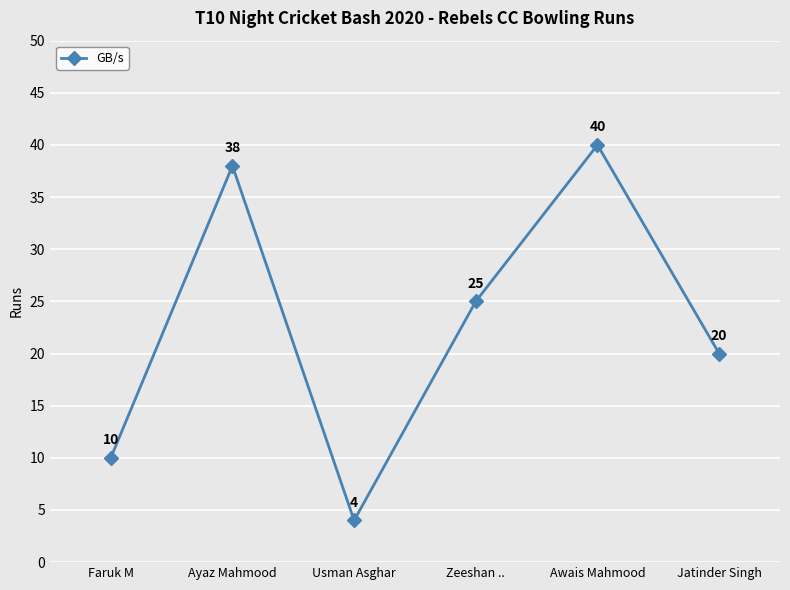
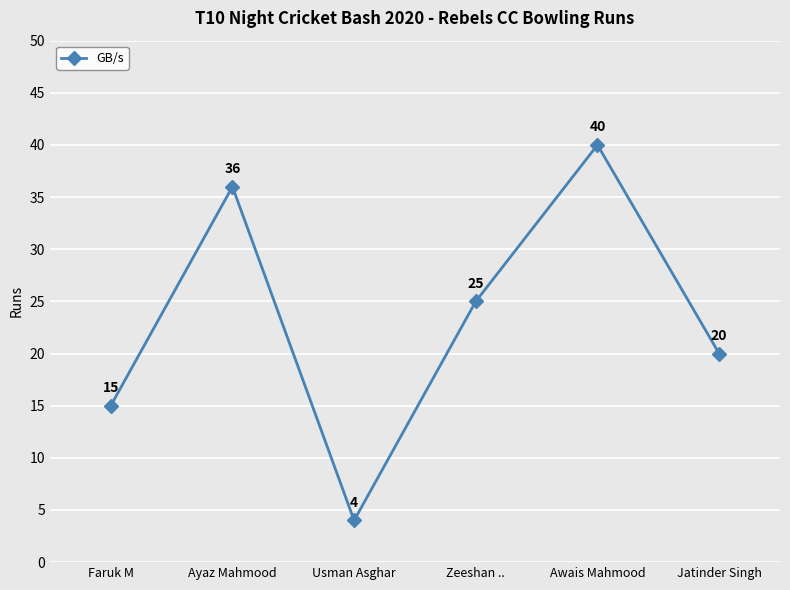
Faruk M: 10 -> 15
Ayaz Mahmood: 38 -> 36
